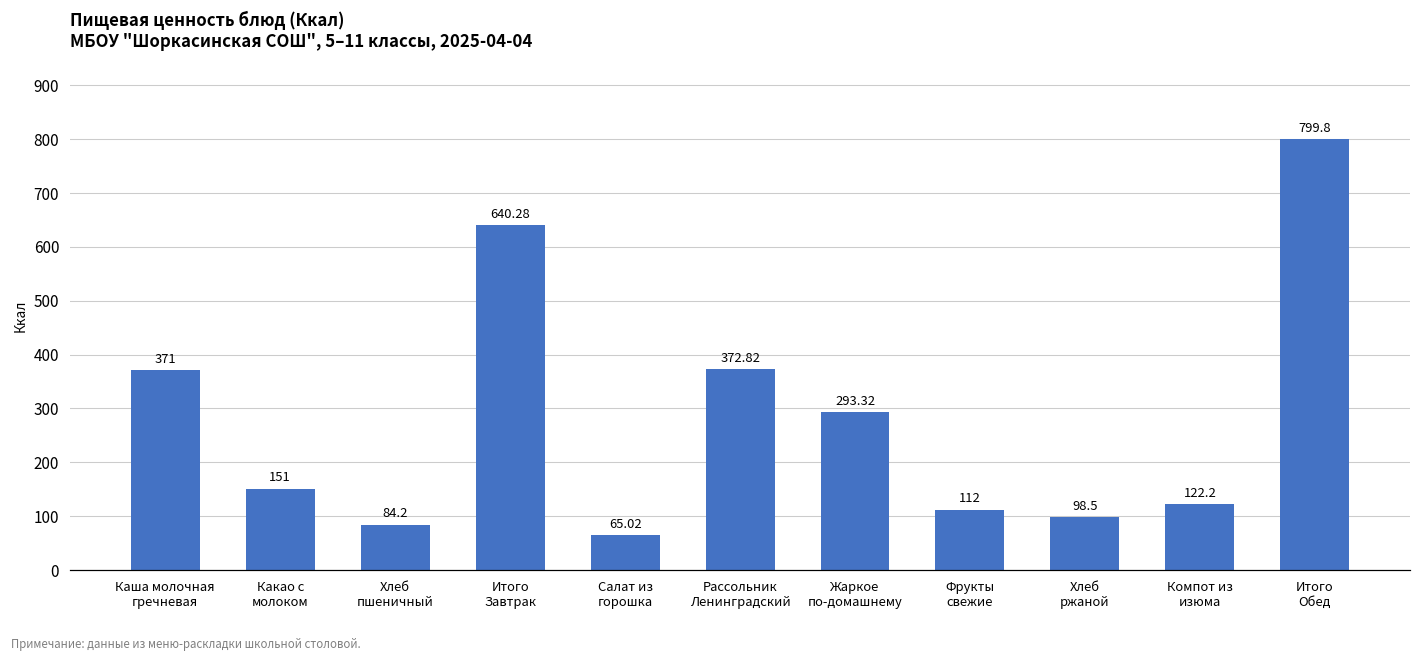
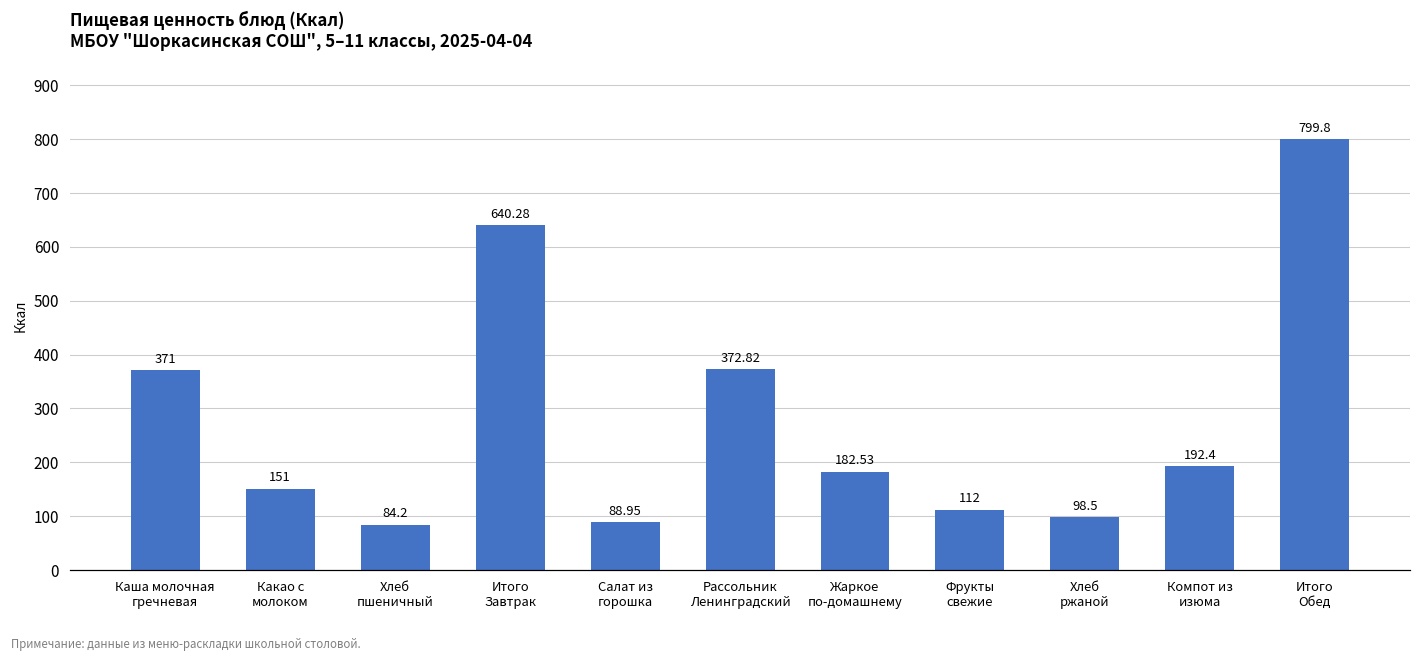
Салат из горошка: 65.02 -> 88.95
Жаркое по-домашнему: 293.32 -> 182.53
Компот из изюма: 122.2 -> 192.4
